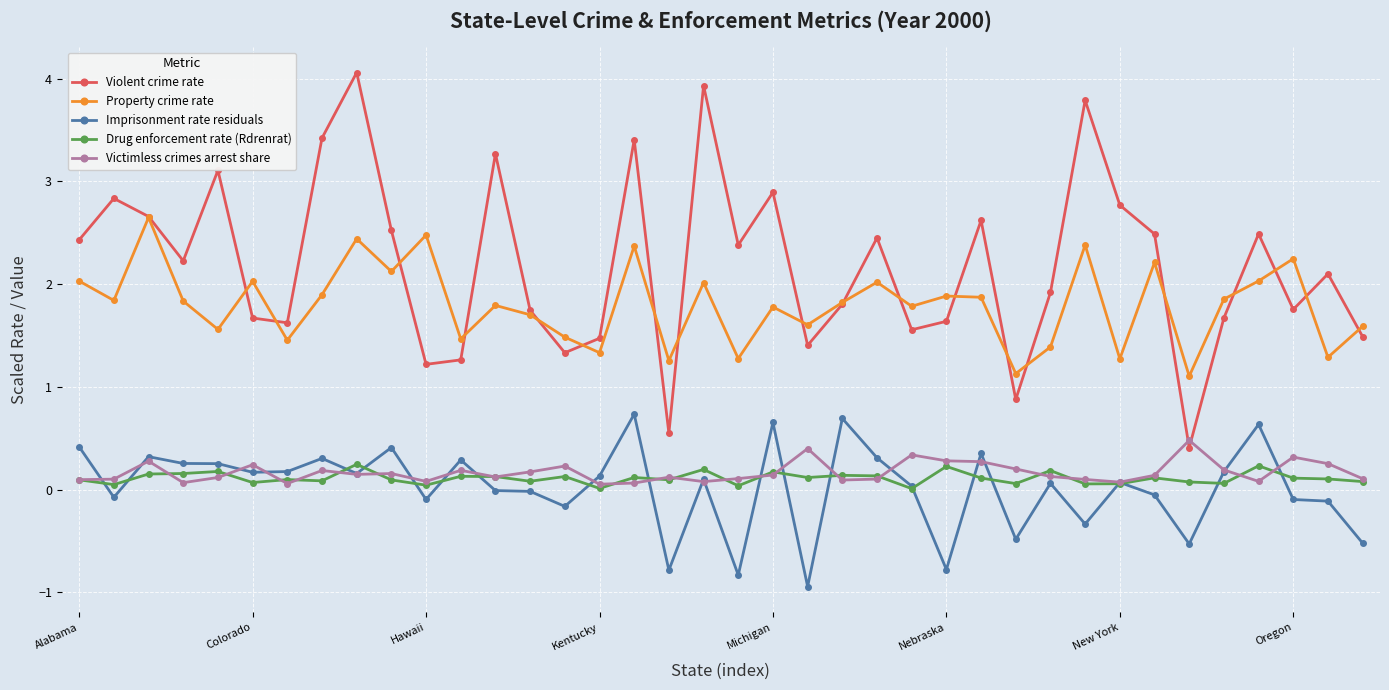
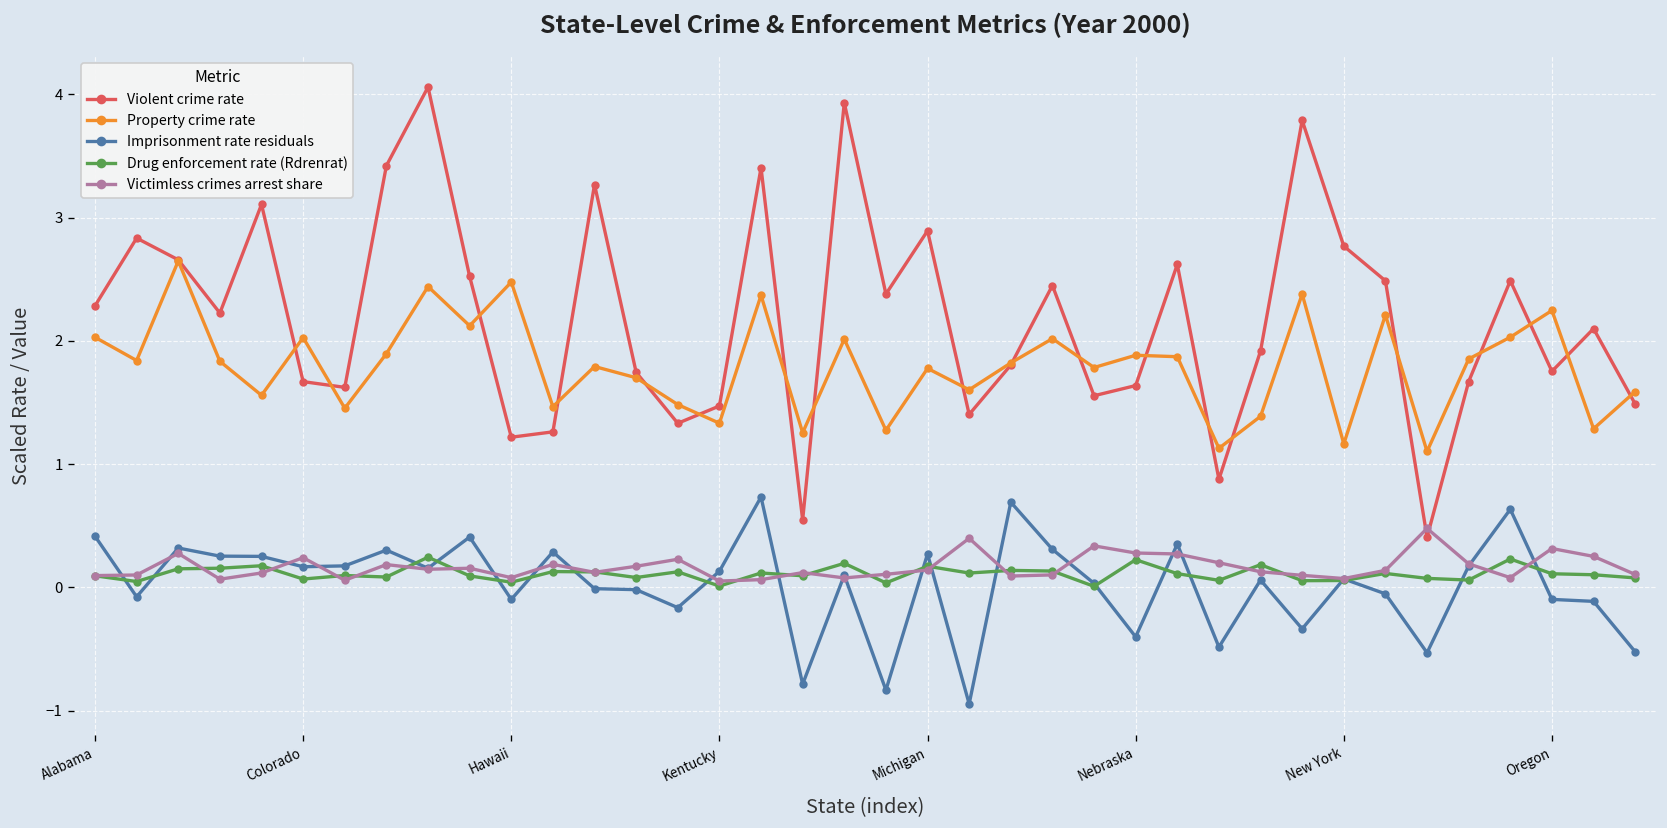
Violent crime rate, Alabama: 2.43 -> 2.29
Imprisonment rate residuals, Michigan: 0.65 -> 0.27
Imprisonment rate residuals, Nebraska: -0.78 -> -0.40
Property crime rate, New York: 1.27 -> 1.17
